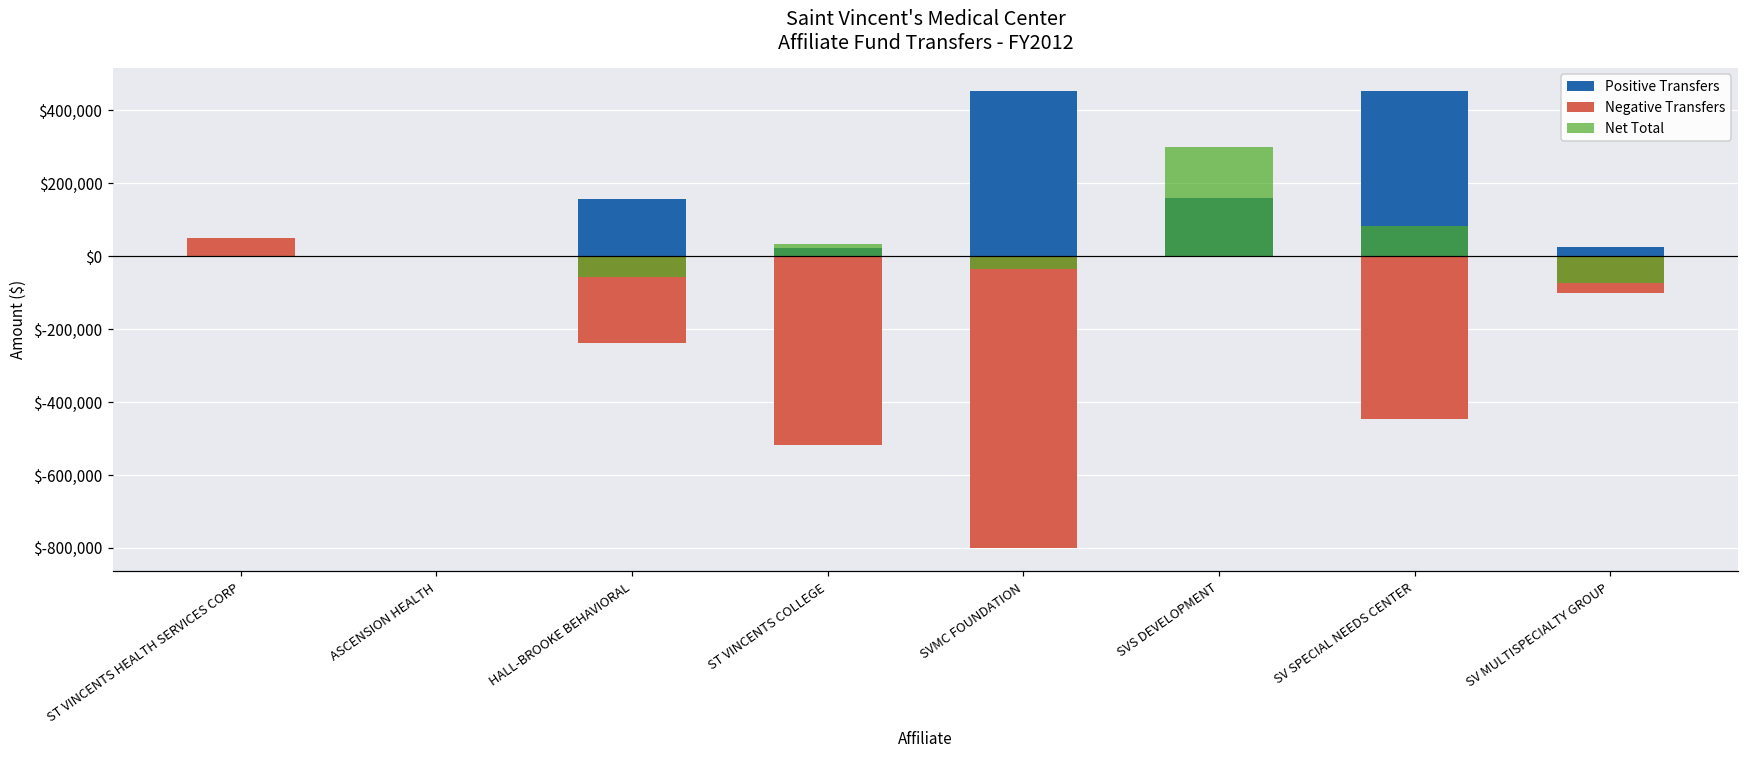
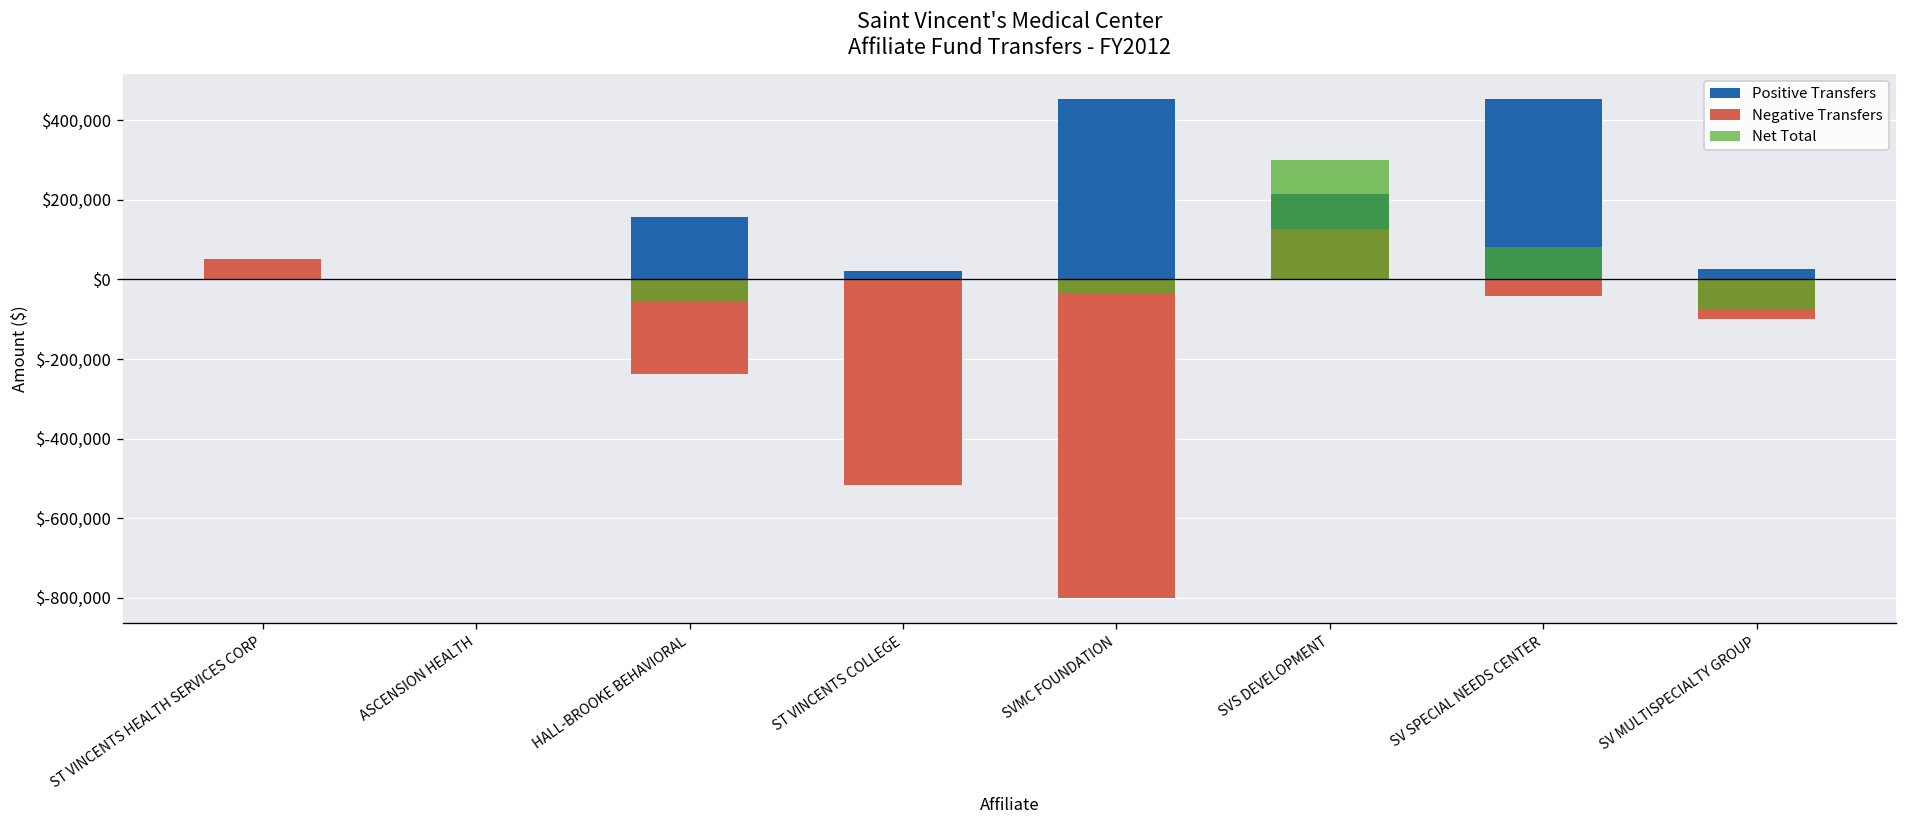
Net Total, ST VINCENTS COLLEGE: $30,000 -> $0
Positive Transfers, SVS DEVELOPMENT: $160,000 -> $220,000
Negative Transfers, SVS DEVELOPMENT: $0 -> $130,000
Negative Transfers, SV SPECIAL NEEDS CENTER: $-450,000 -> $-40,000
